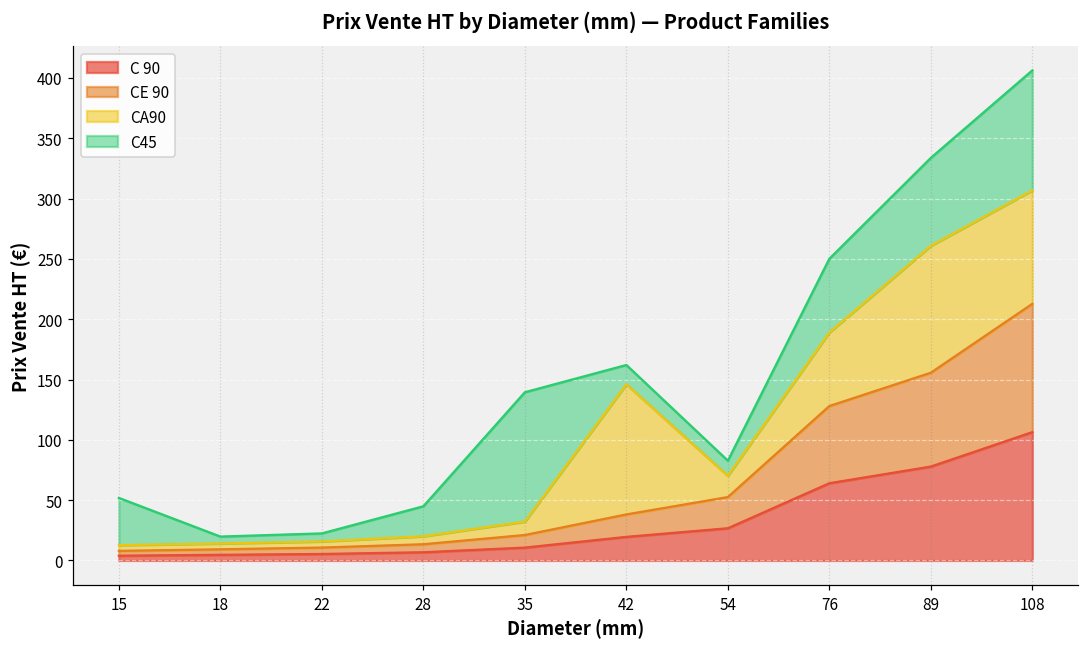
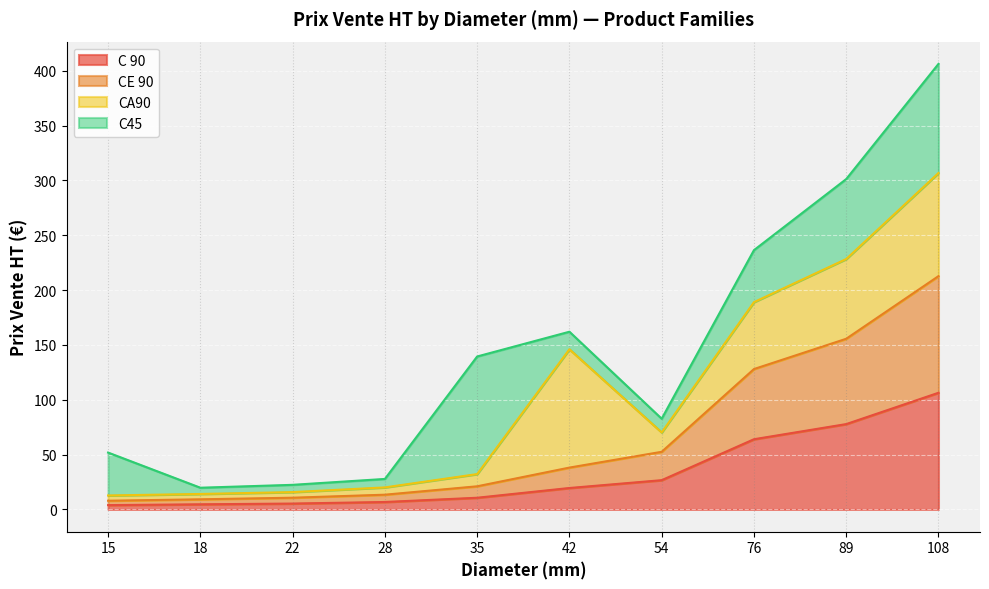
C45, 28: 25 -> 8
C45, 76: 61 -> 47
CA90, 89: 105 -> 73
